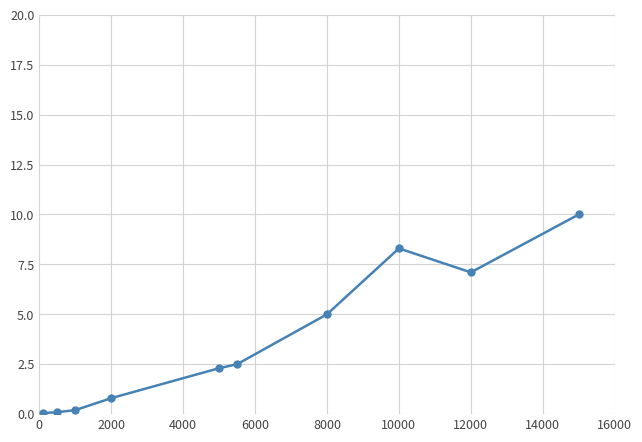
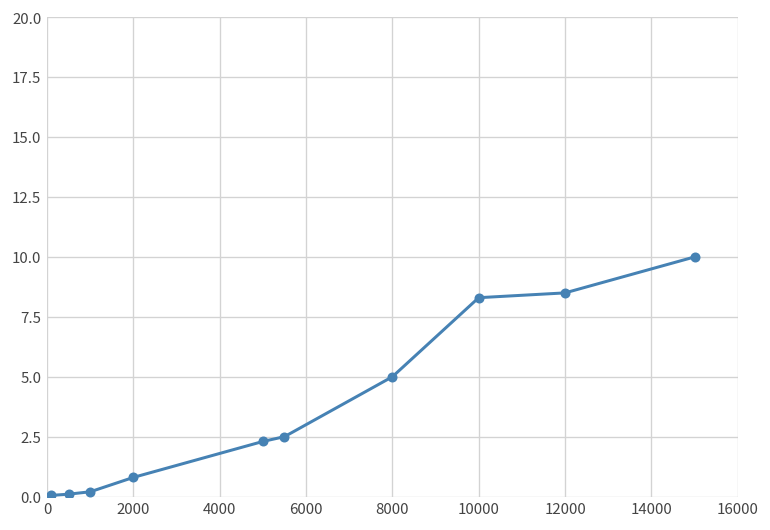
12000: 7.1 -> 8.5
